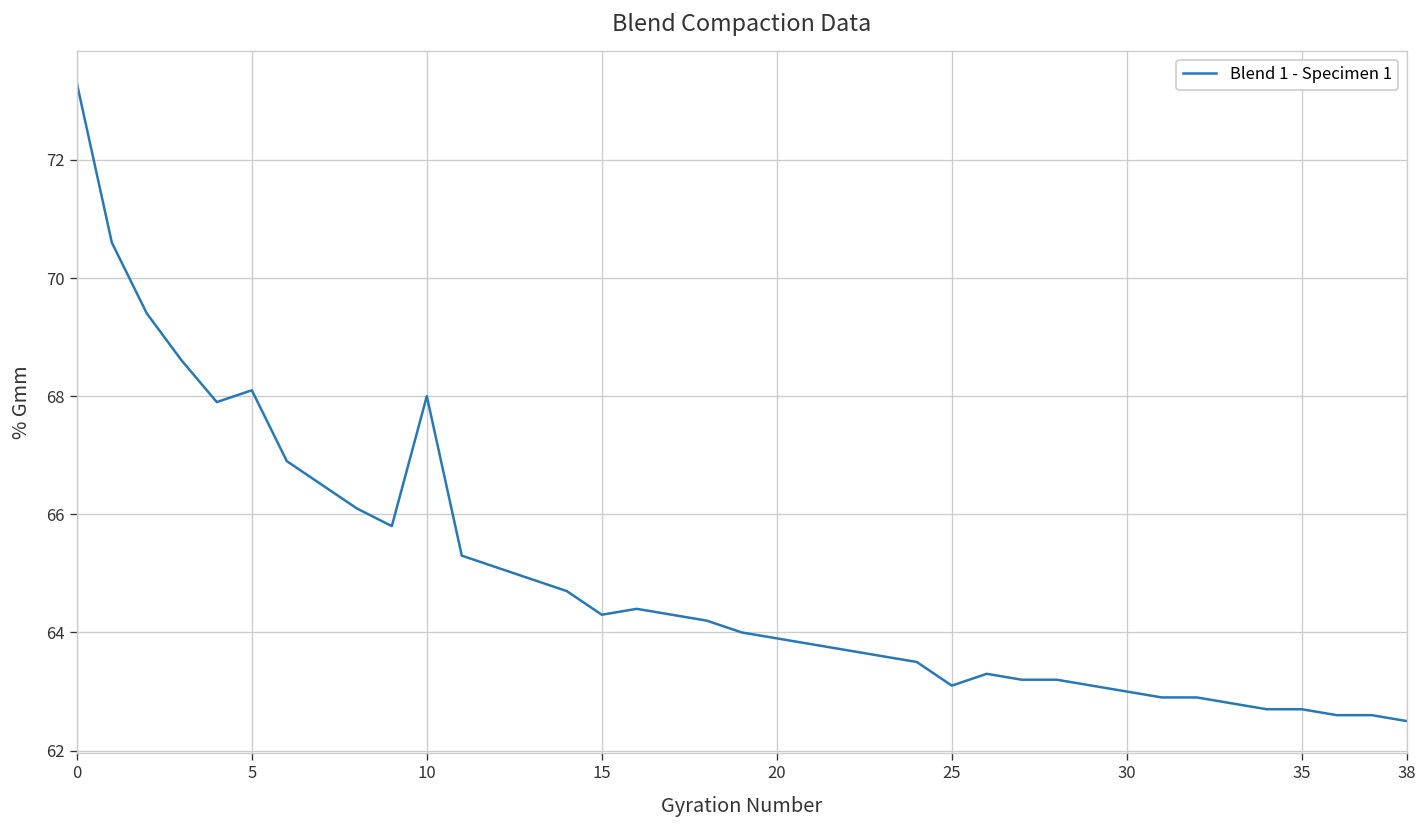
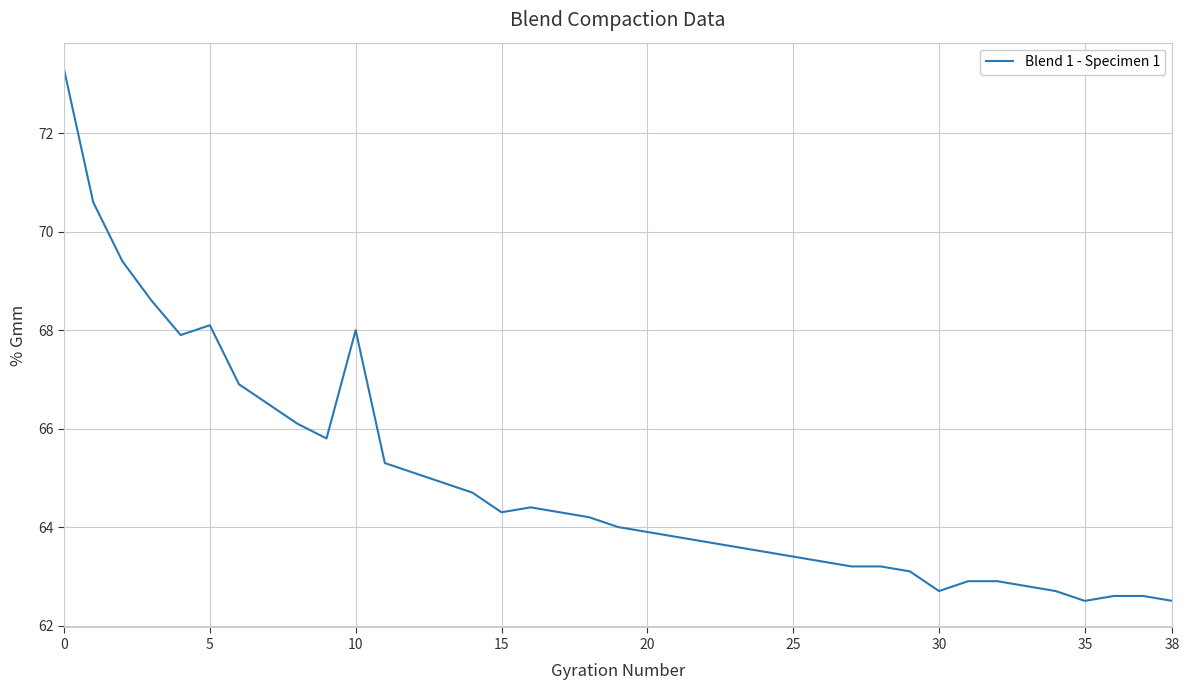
25: 63.1 -> 63.4
30: 63.0 -> 62.7
35: 62.7 -> 62.5
